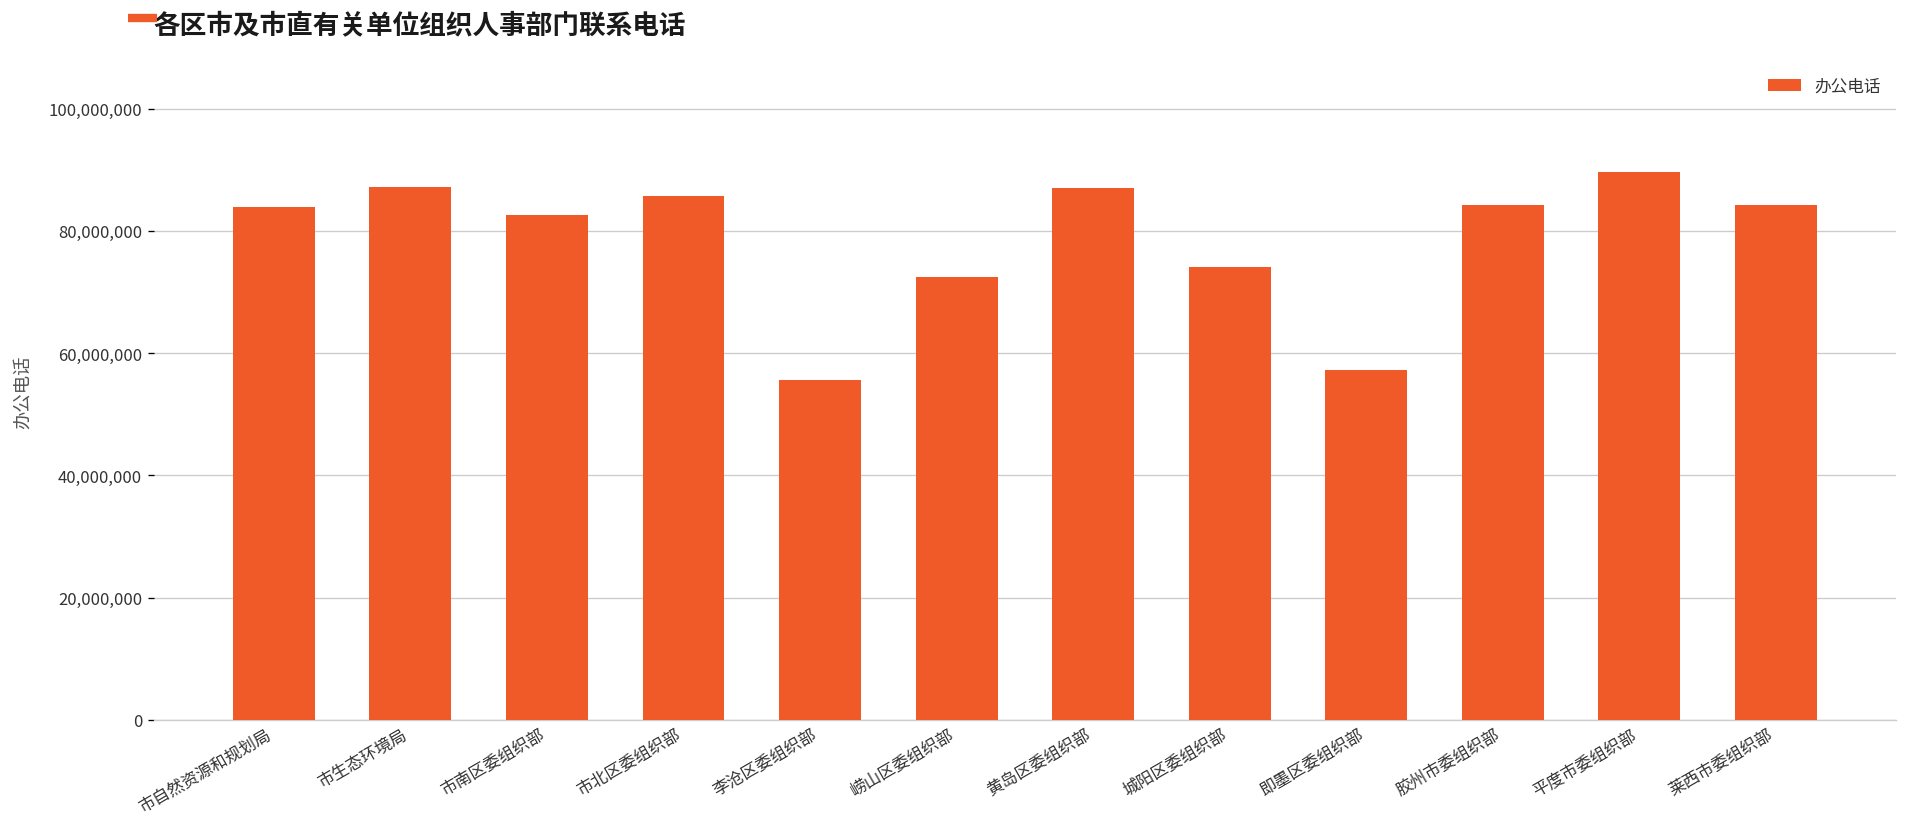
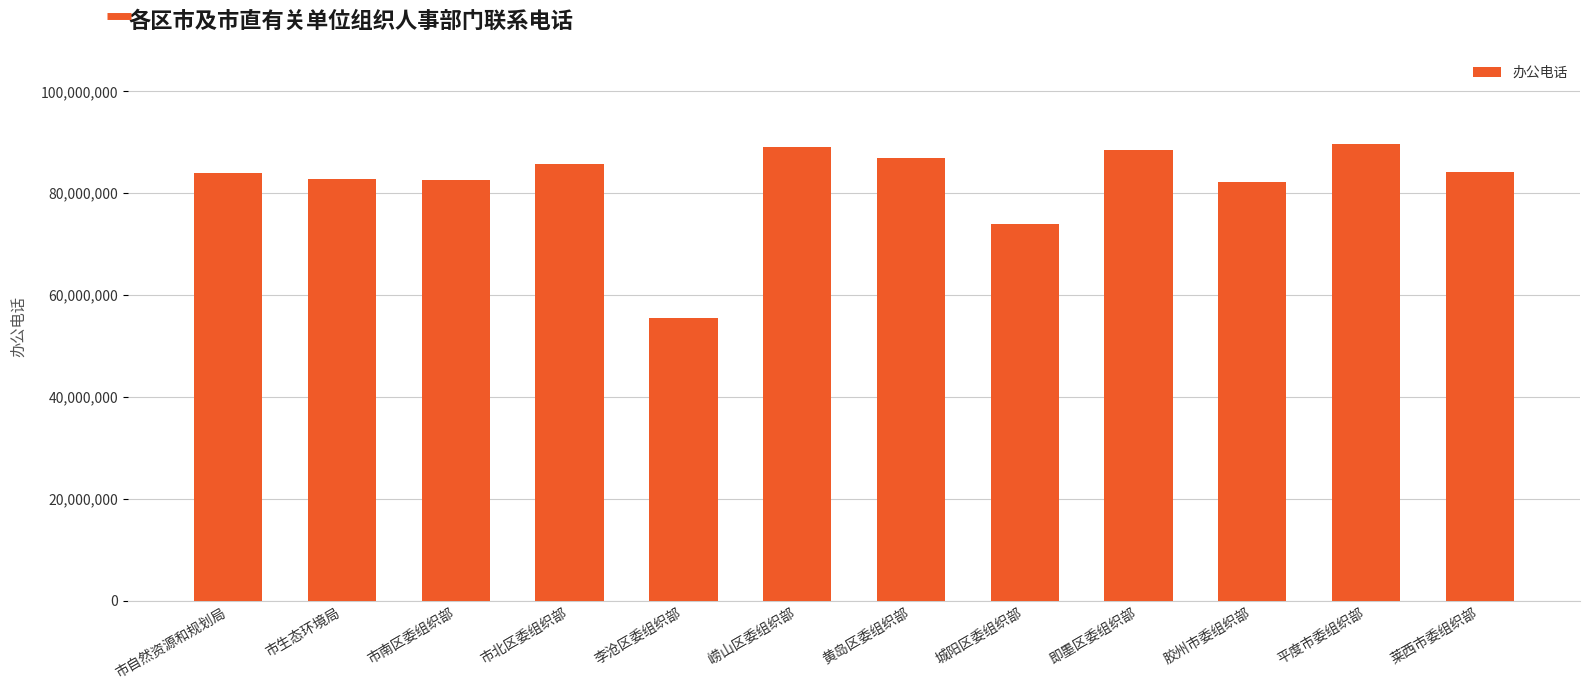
市生态环境局: 87,000,000 -> 83,000,000
崂山区委组织部: 72,000,000 -> 89,000,000
即墨区委组织部: 57,000,000 -> 89,000,000
胶州市委组织部: 84,000,000 -> 82,000,000
